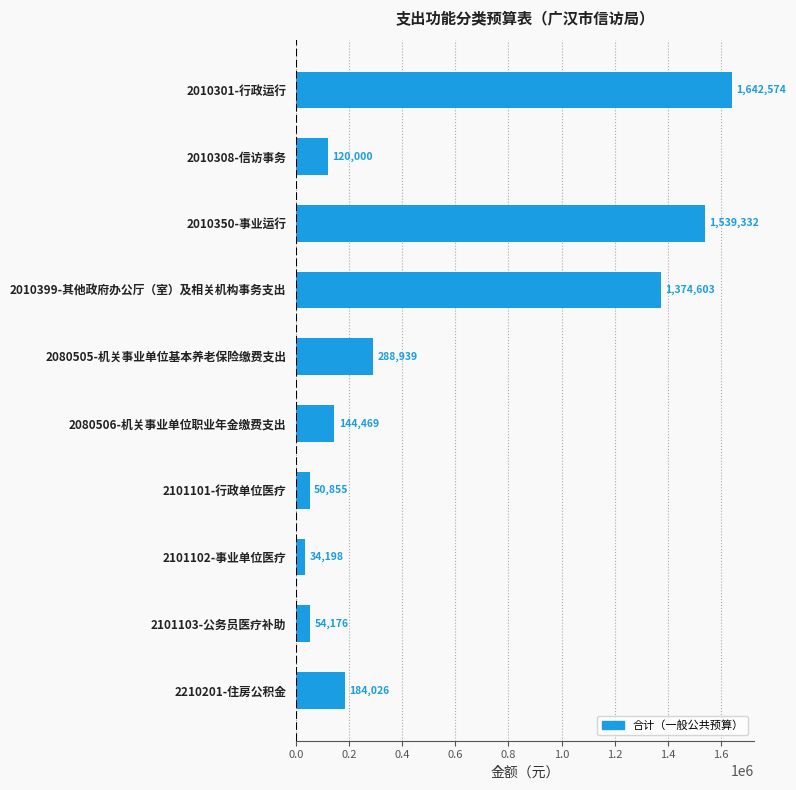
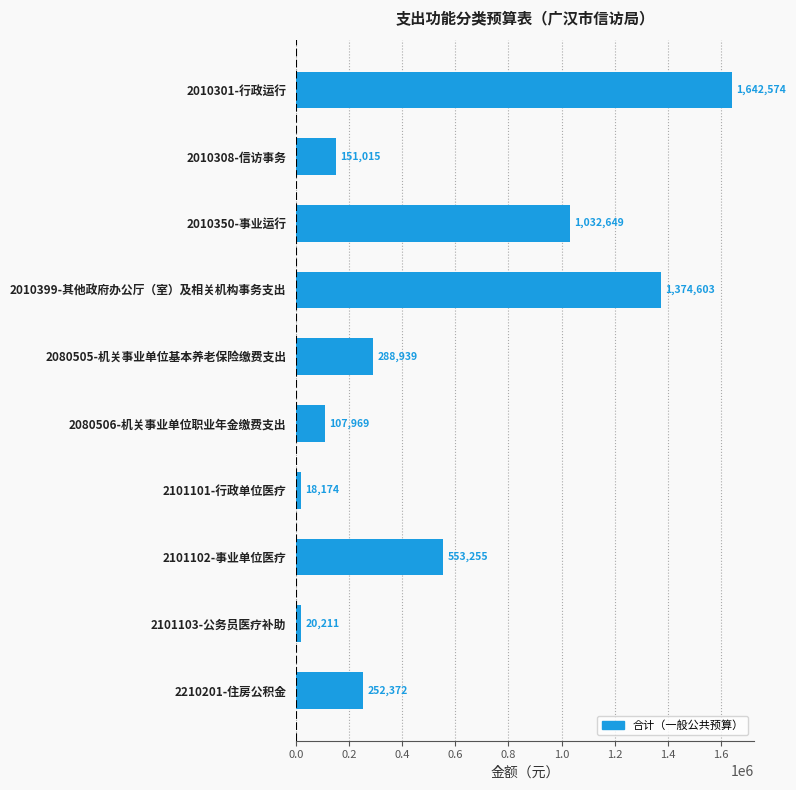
2010308-信访事务: 120,000 -> 151,015
2010350-事业运行: 1,539,332 -> 1,032,649
2080506-机关事业单位职业年金缴费支出: 144,469 -> 107,969
2101101-行政单位医疗: 50,855 -> 18,174
2101102-事业单位医疗: 34,198 -> 553,255
2101103-公务员医疗补助: 54,176 -> 20,211
2210201-住房公积金: 184,026 -> 252,372
